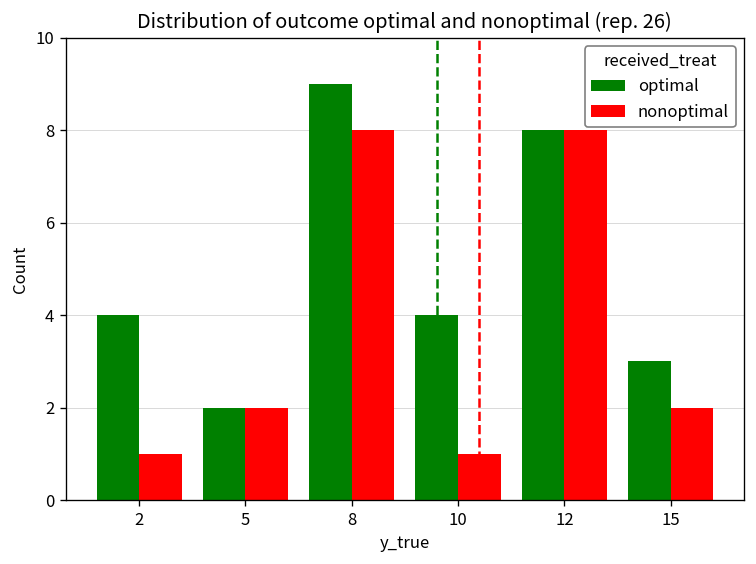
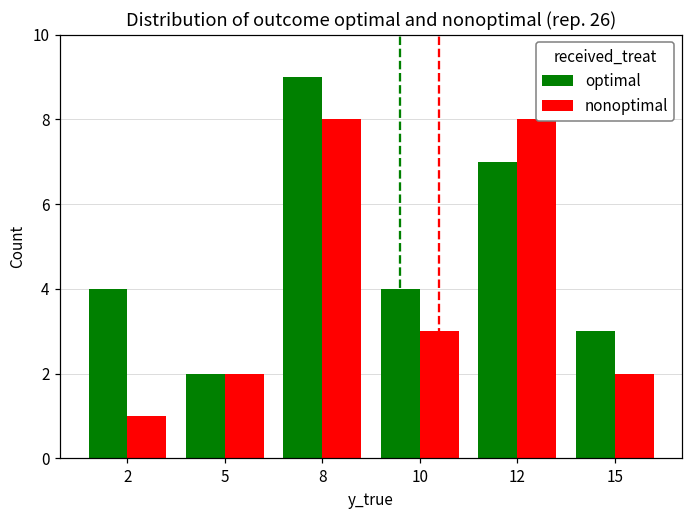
nonoptimal, 10: 1 -> 3
optimal, 12: 8 -> 7
